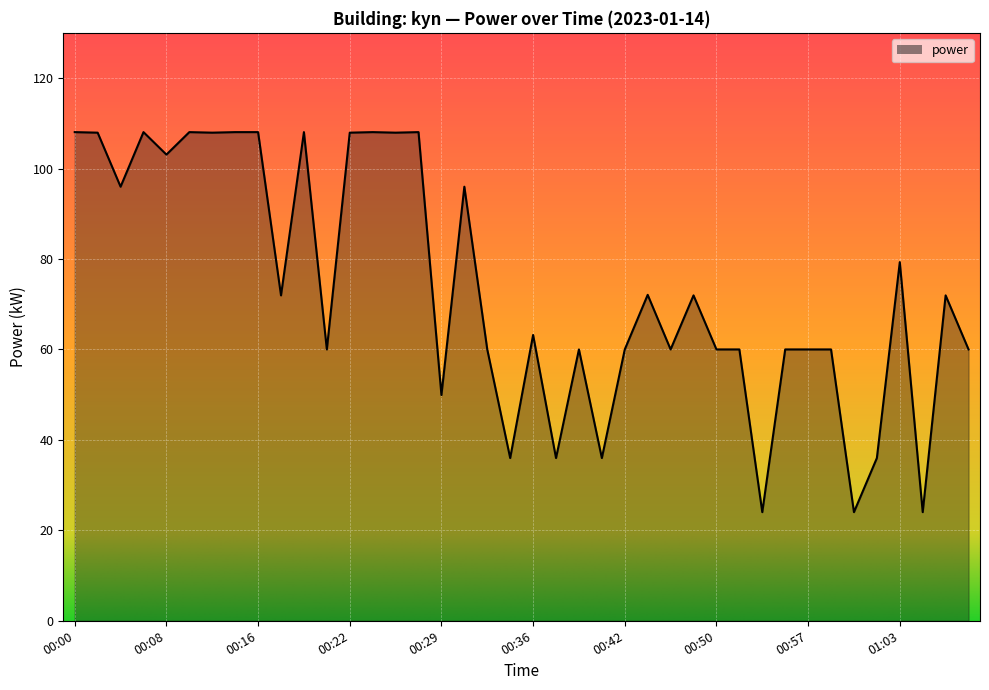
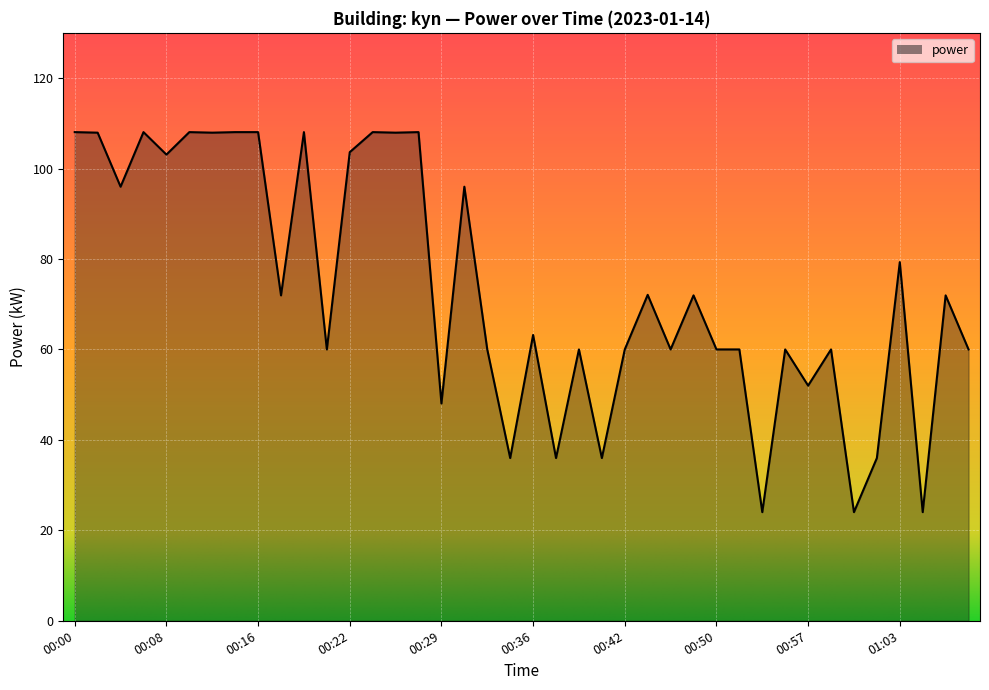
00:22: 108 -> 104
00:29: 50 -> 48
00:57: 60 -> 52
